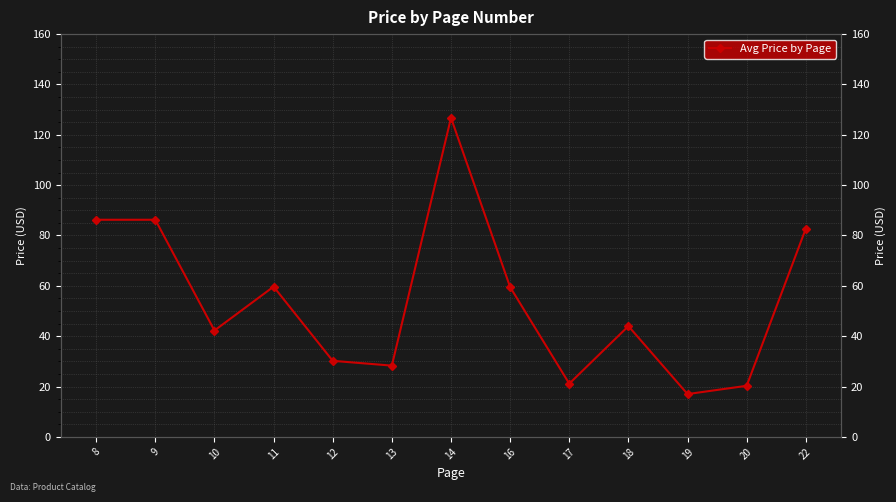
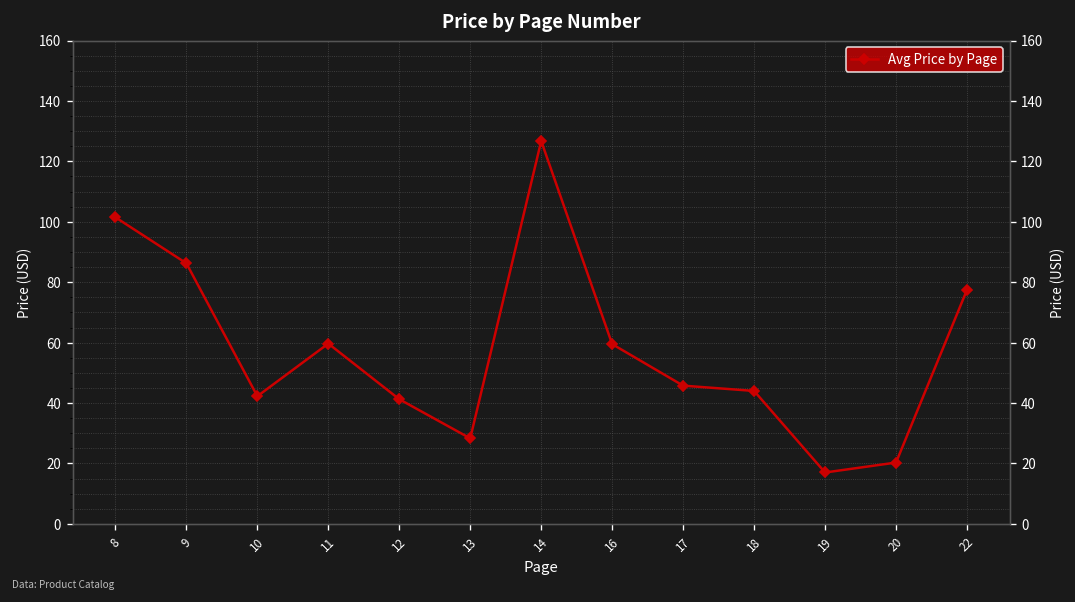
8: 86 -> 101
12: 30 -> 41
17: 21 -> 46
22: 83 -> 77
